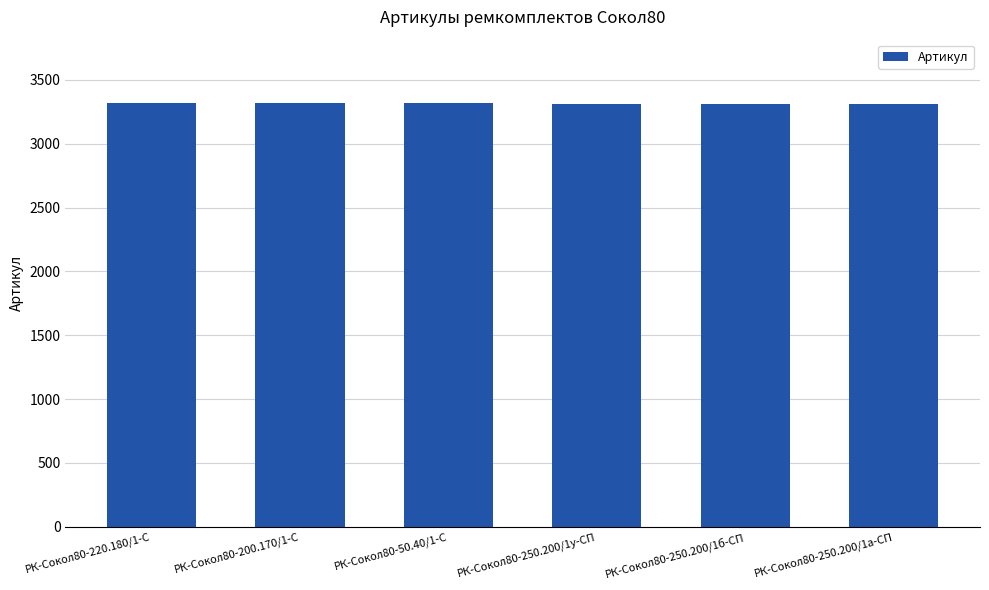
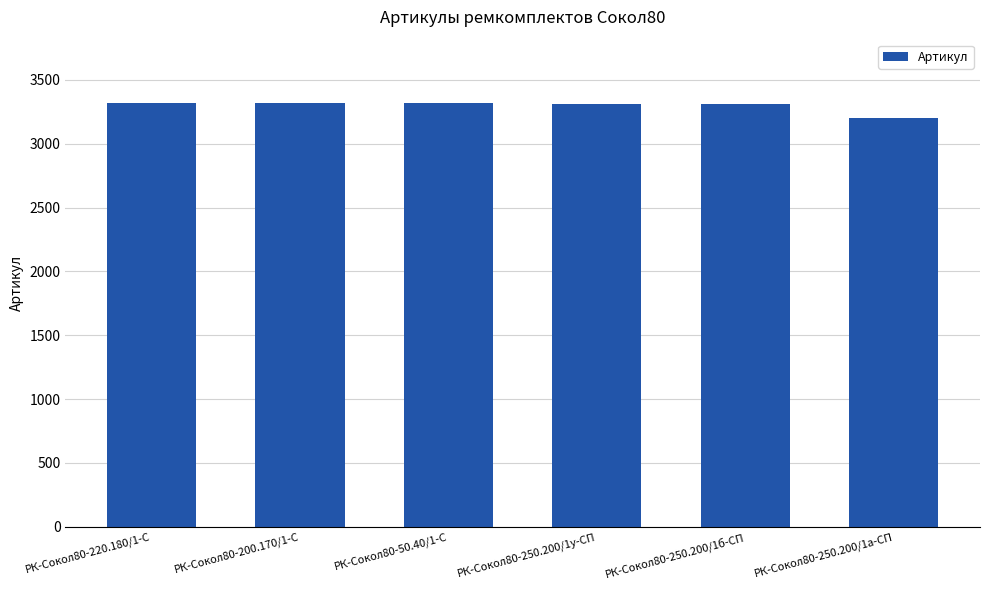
РК-Сокол80-250.200/1а-СП: 3310 -> 3200
